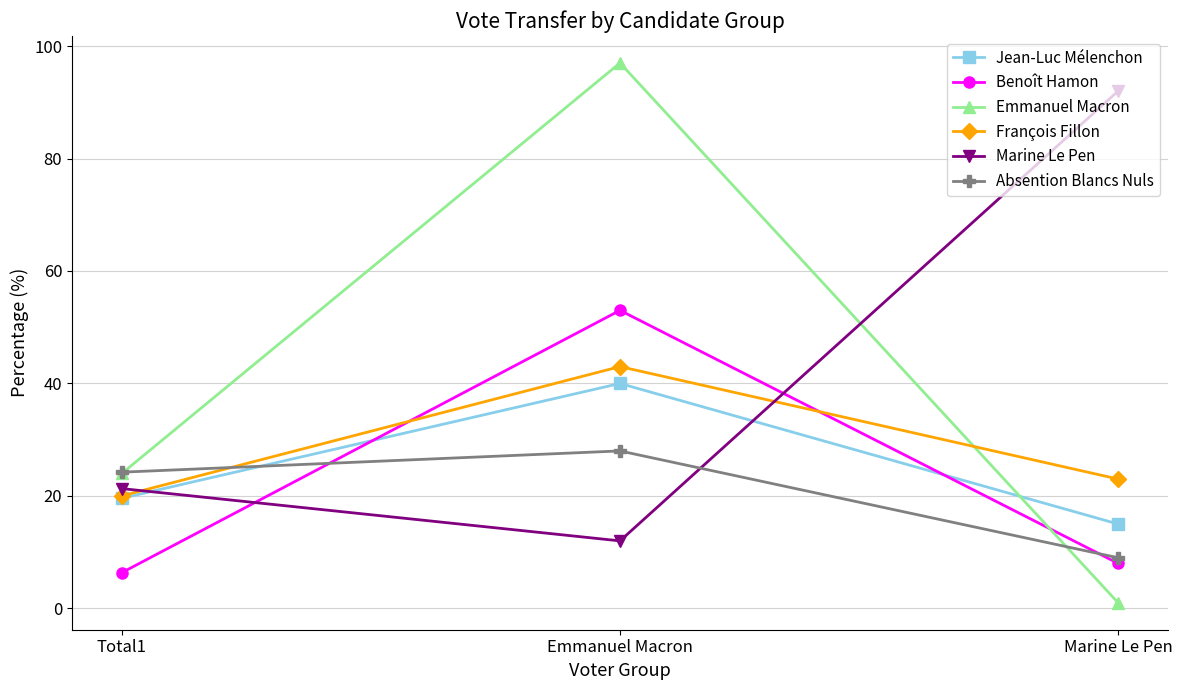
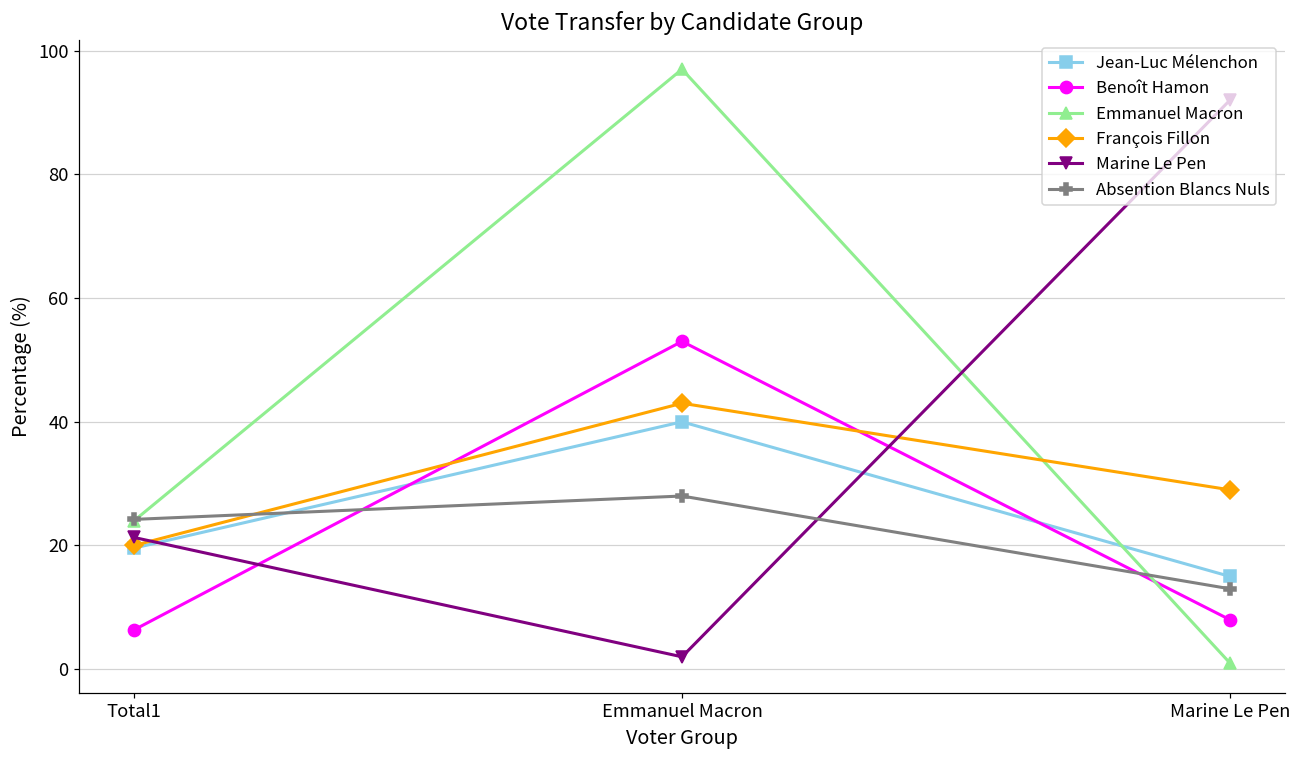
Marine Le Pen, Emmanuel Macron: 12 -> 2
François Fillon, Marine Le Pen: 23 -> 29
Absention Blancs Nuls, Marine Le Pen: 9 -> 13
